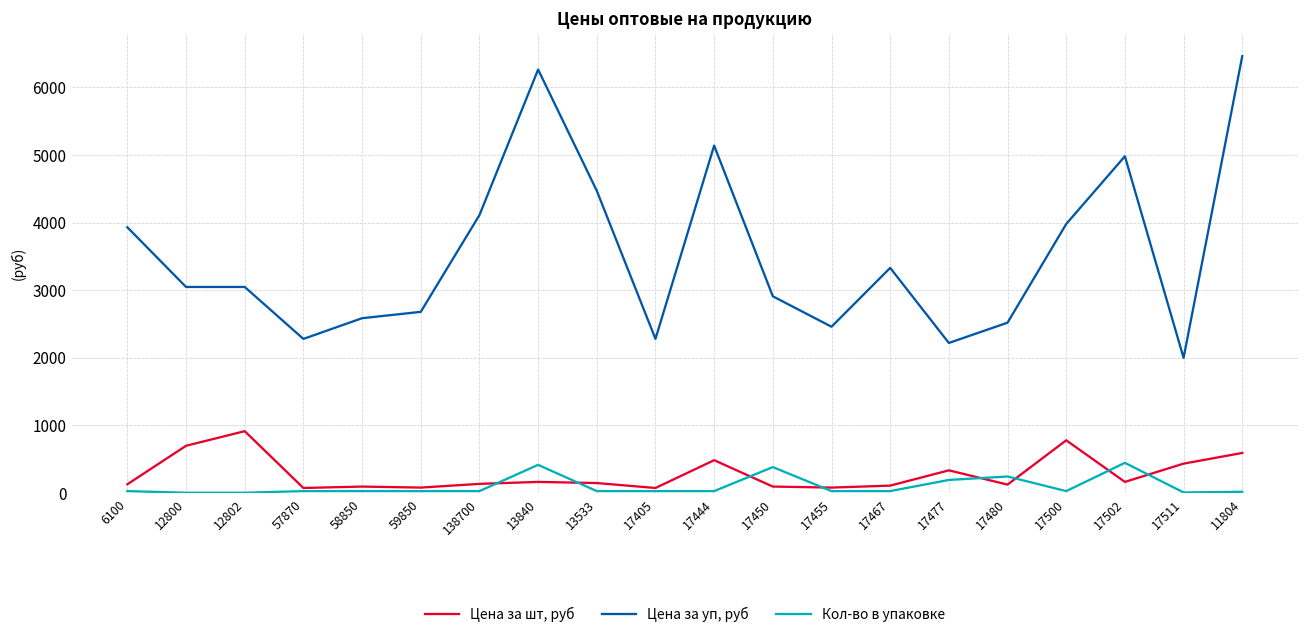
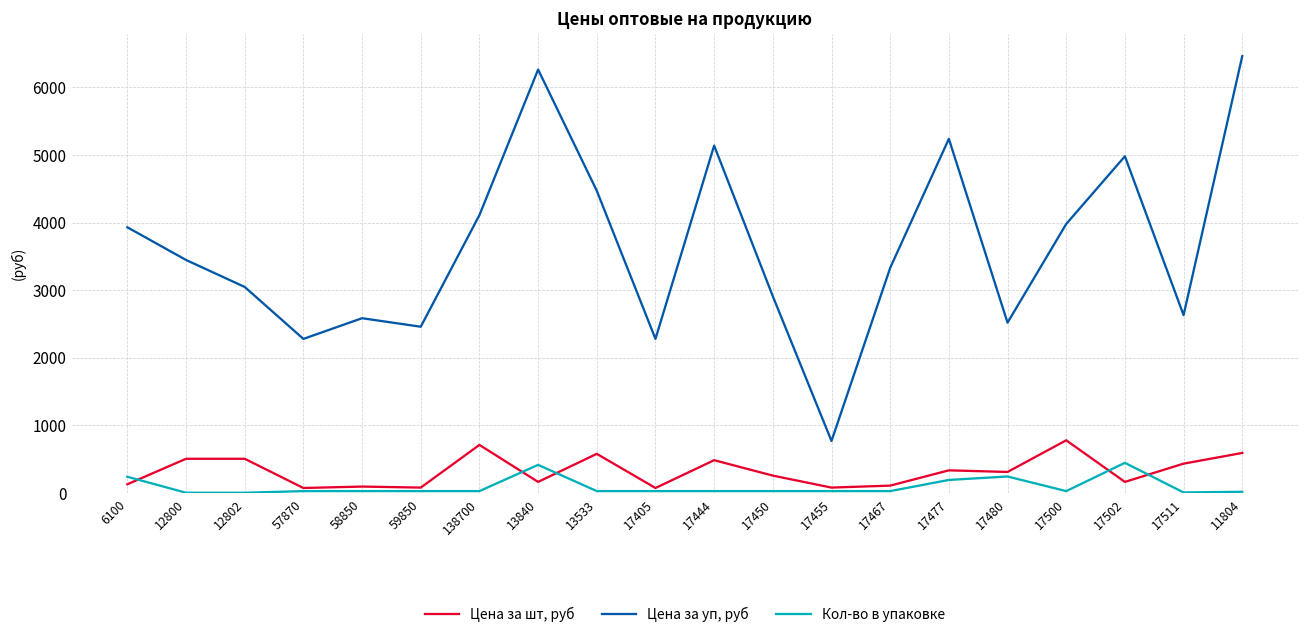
Кол-во в упаковке, 6100: 0 -> 200
Цена за шт, руб, 12800: 700 -> 500
Цена за уп, руб, 12800: 3000 -> 3400
Цена за шт, руб, 12802: 900 -> 500
Цена за уп, руб, 59850: 2700 -> 2500
Цена за шт, руб, 138700: 100 -> 700
Цена за шт, руб, 13533: 100 -> 600
Цена за шт, руб, 17450: 100 -> 300
Кол-во в упаковке, 17450: 400 -> 0
Цена за уп, руб, 17455: 2500 -> 800
Цена за уп, руб, 17477: 2200 -> 5200
Цена за шт, руб, 17480: 100 -> 300
Цена за уп, руб, 17511: 2000 -> 2600
